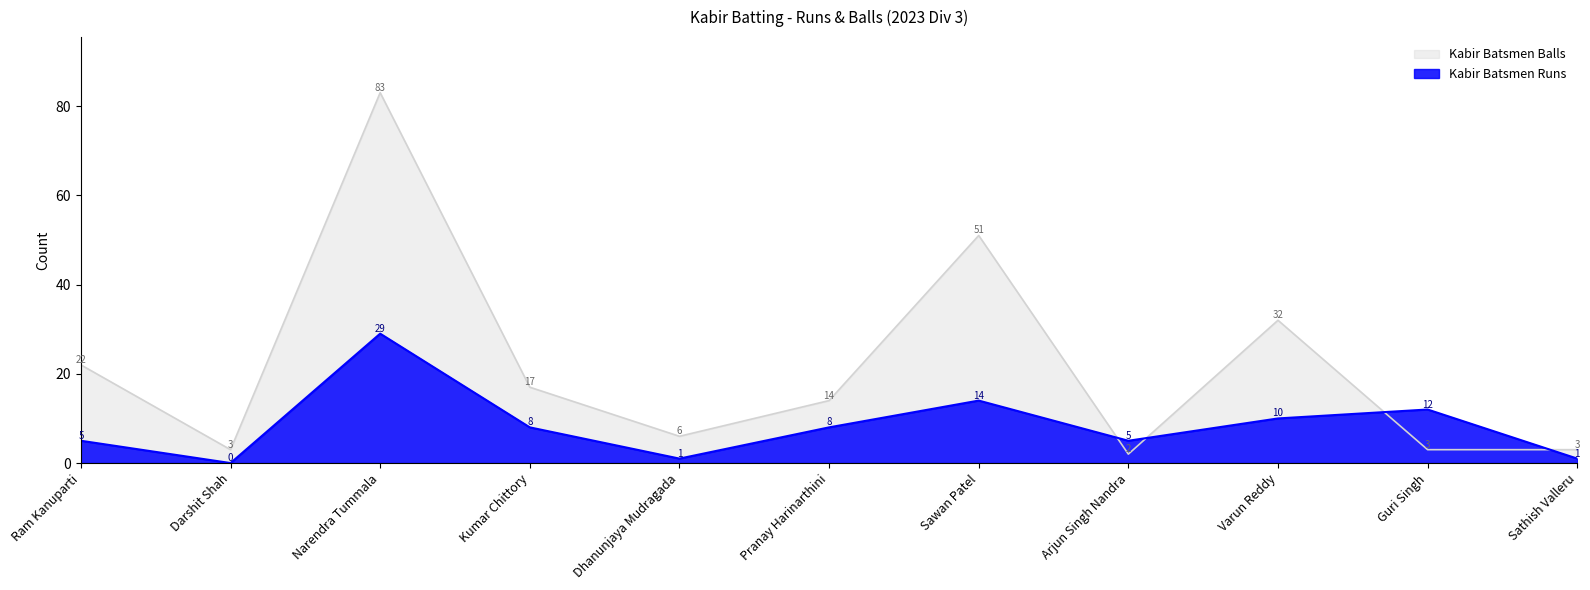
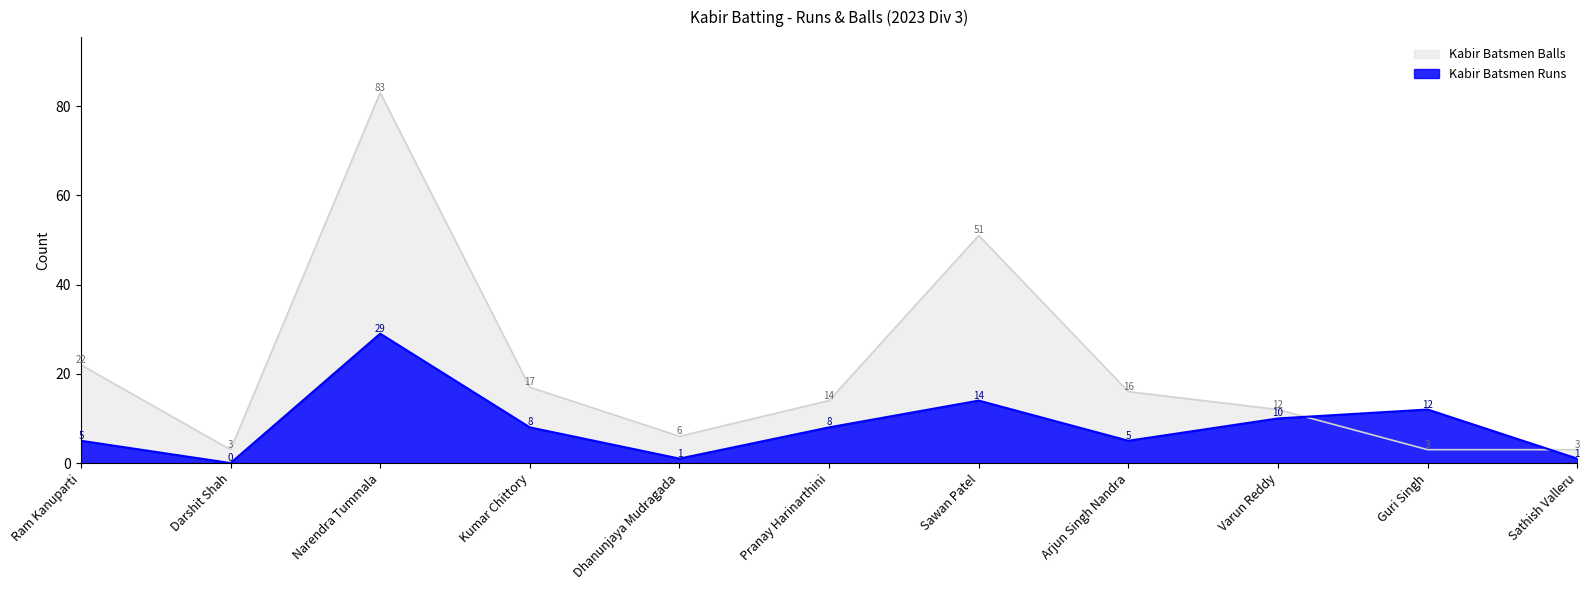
Kabir Batsmen Balls, Arjun Singh Nandra: 2 -> 16
Kabir Batsmen Balls, Varun Reddy: 32 -> 12
